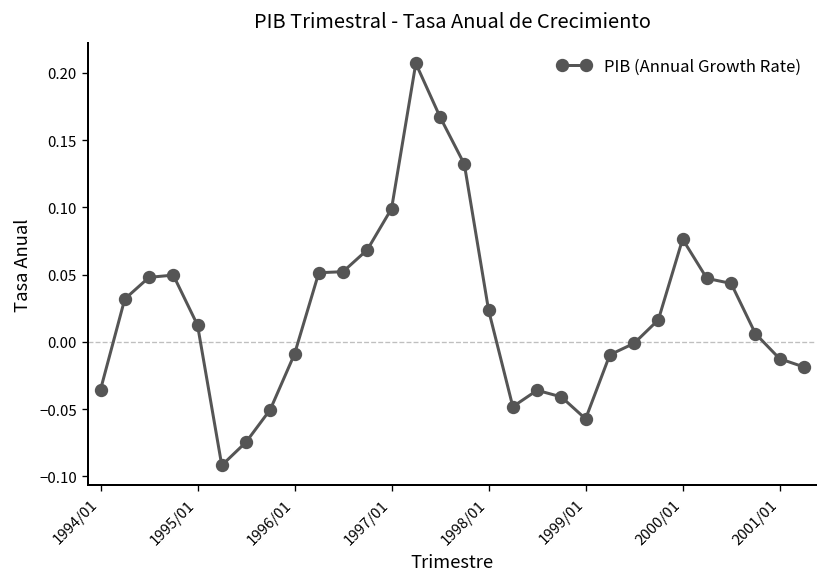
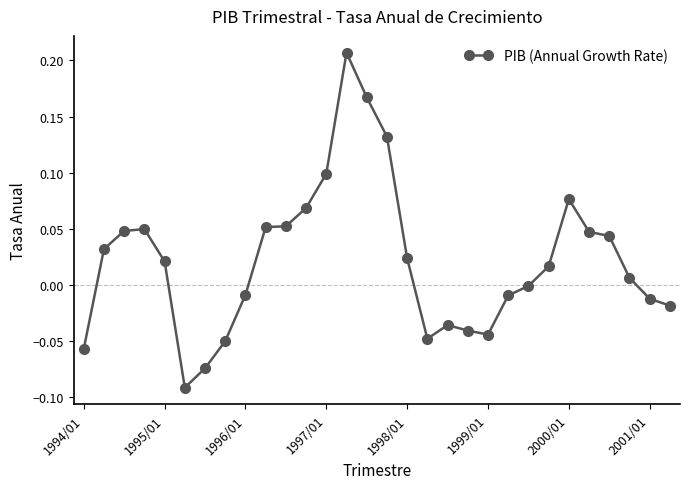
1994/01: -0.036 -> -0.057
1995/01: 0.012 -> 0.021
1999/01: -0.057 -> -0.044
